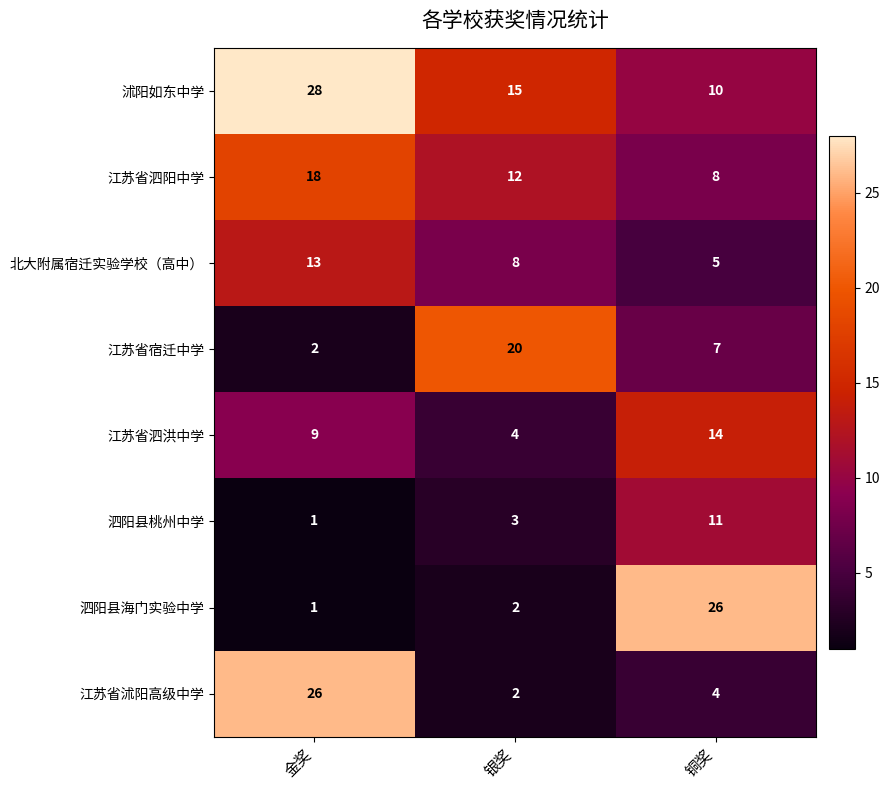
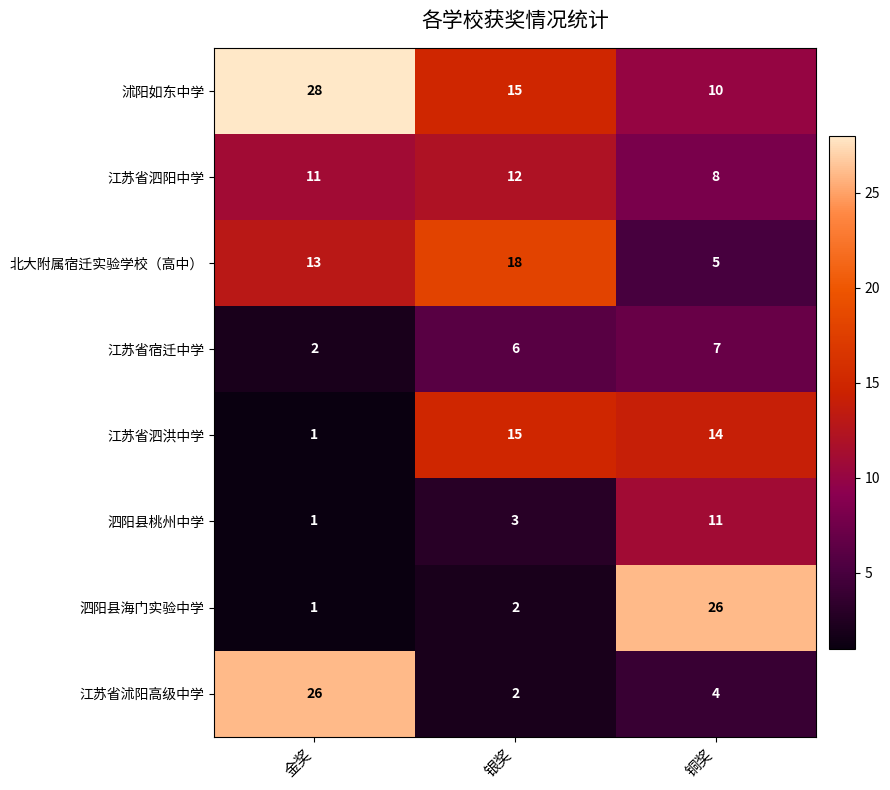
江苏省泗阳中学, 金奖: 18 -> 11
北大附属宿迁实验学校（高中）, 银奖: 8 -> 18
江苏省宿迁中学, 银奖: 20 -> 6
江苏省泗洪中学, 金奖: 9 -> 1
江苏省泗洪中学, 银奖: 4 -> 15
